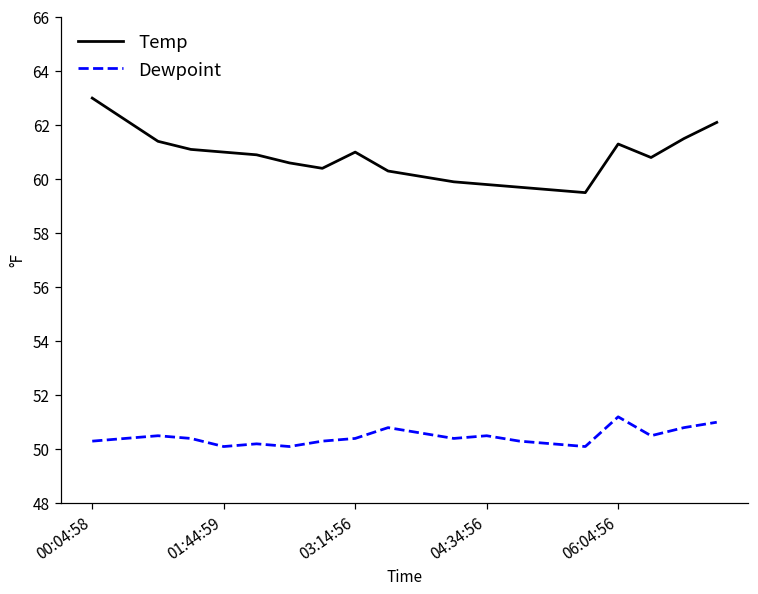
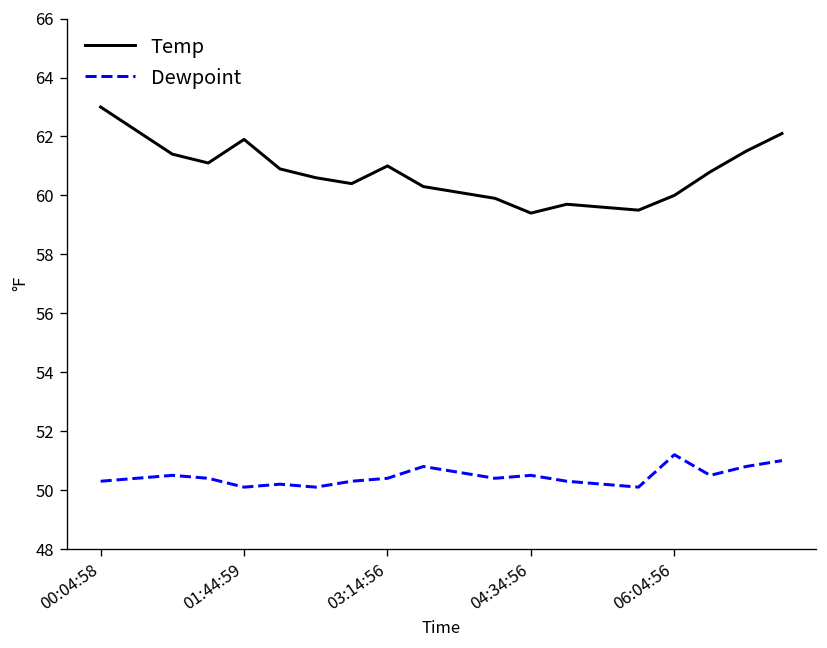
Temp, 01:44:59: 61.0 -> 61.9
Temp, 04:34:56: 59.8 -> 59.4
Temp, 06:04:56: 61.3 -> 60.0
